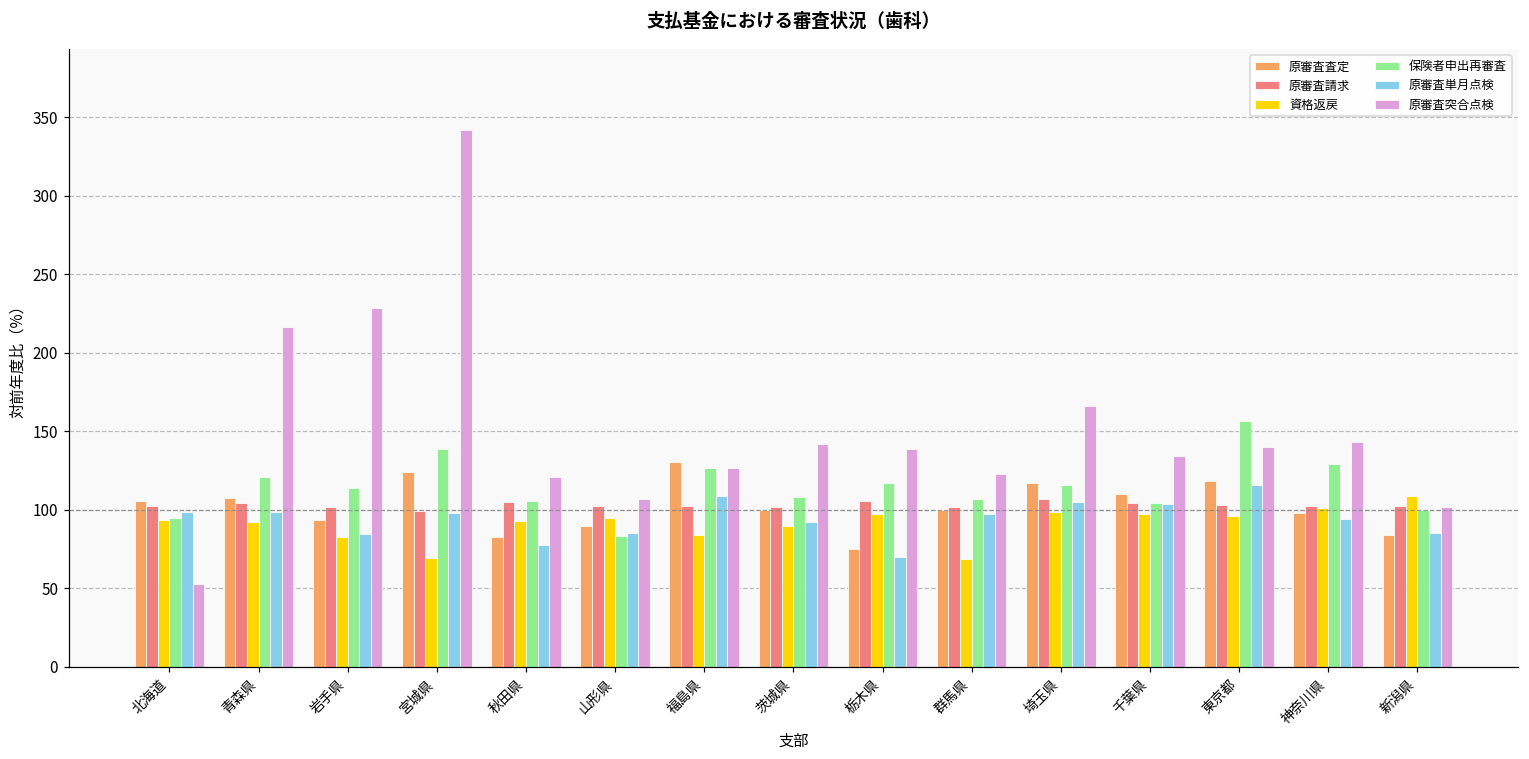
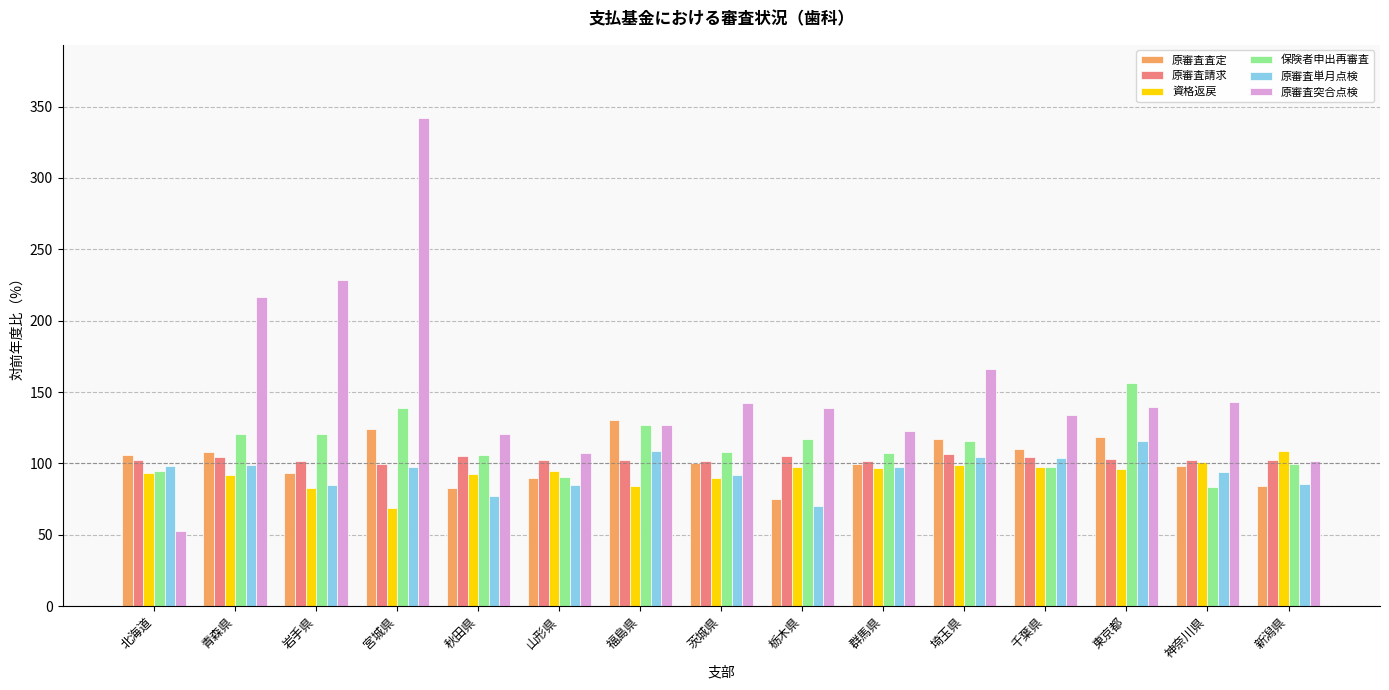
保険者申出再審査, 岩手県: 114 -> 120
保険者申出再審査, 山形県: 83 -> 90
資格返戻, 群馬県: 69 -> 97
保険者申出再審査, 千葉県: 104 -> 97
保険者申出再審査, 神奈川県: 129 -> 84
